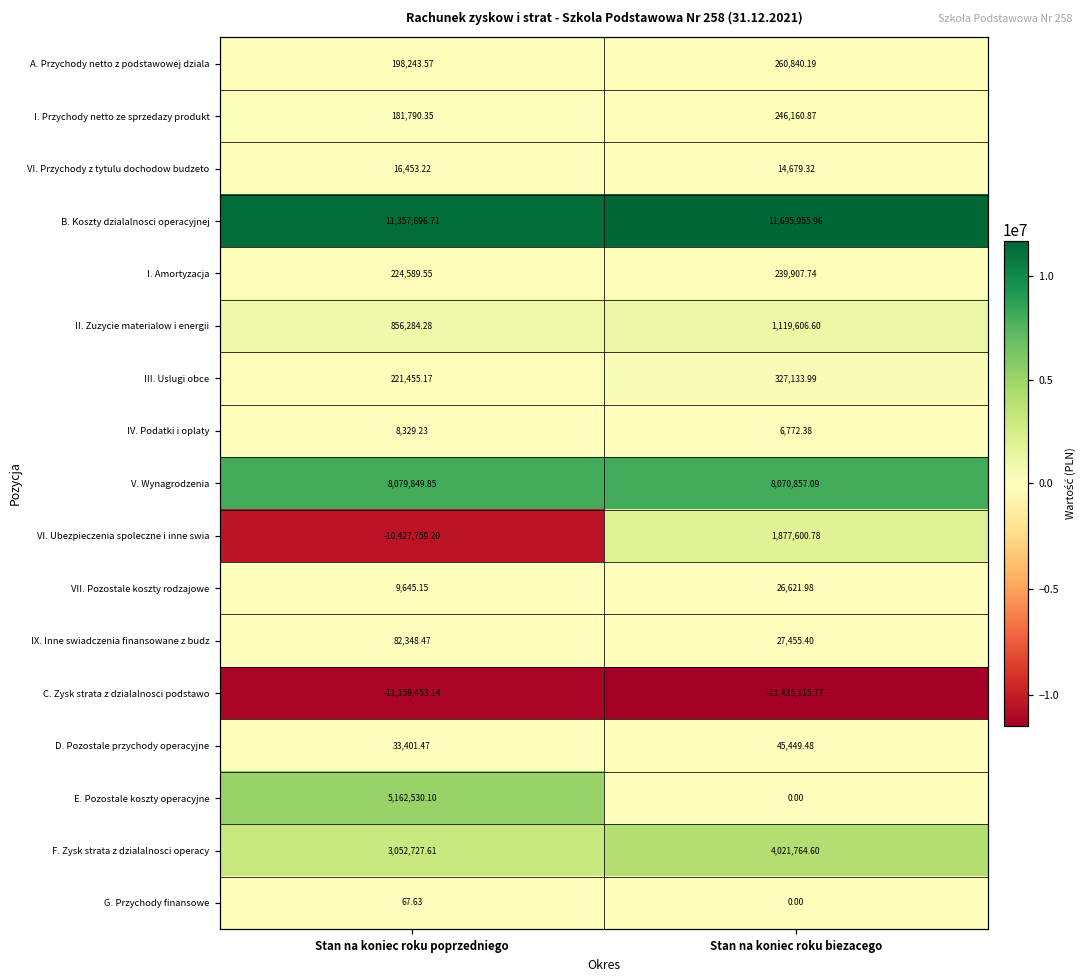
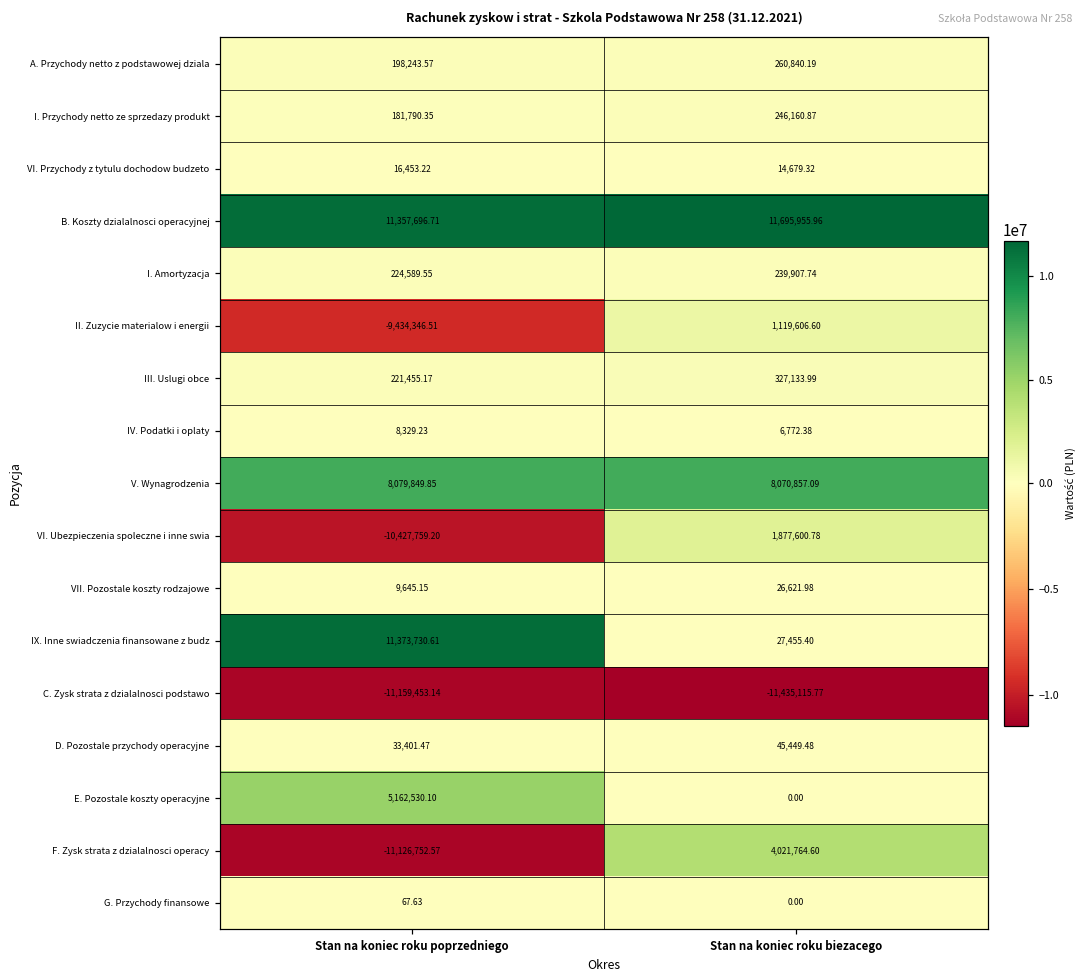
II. Zuzycie materialow i energii, Stan na koniec roku poprzedniego: 856,284.28 -> -9,434,346.51
IX. Inne swiadczenia finansowane z budz, Stan na koniec roku poprzedniego: 82,348.47 -> 11,373,730.61
F. Zysk strata z dzialalnosci operacy, Stan na koniec roku poprzedniego: 3,052,727.61 -> -11,126,752.57
